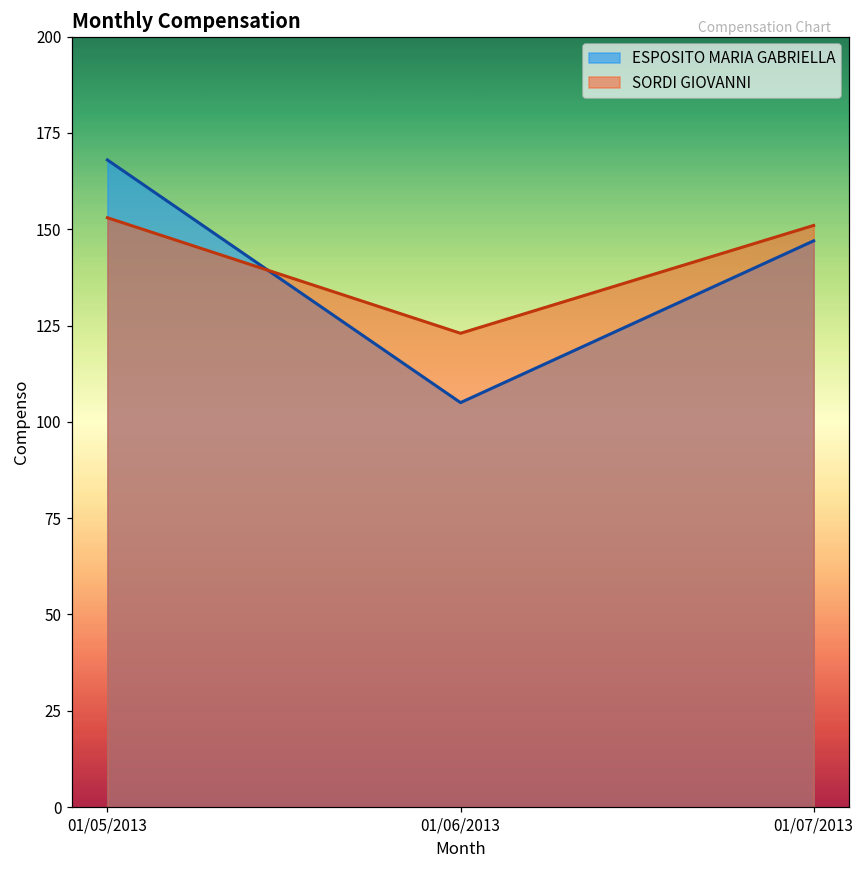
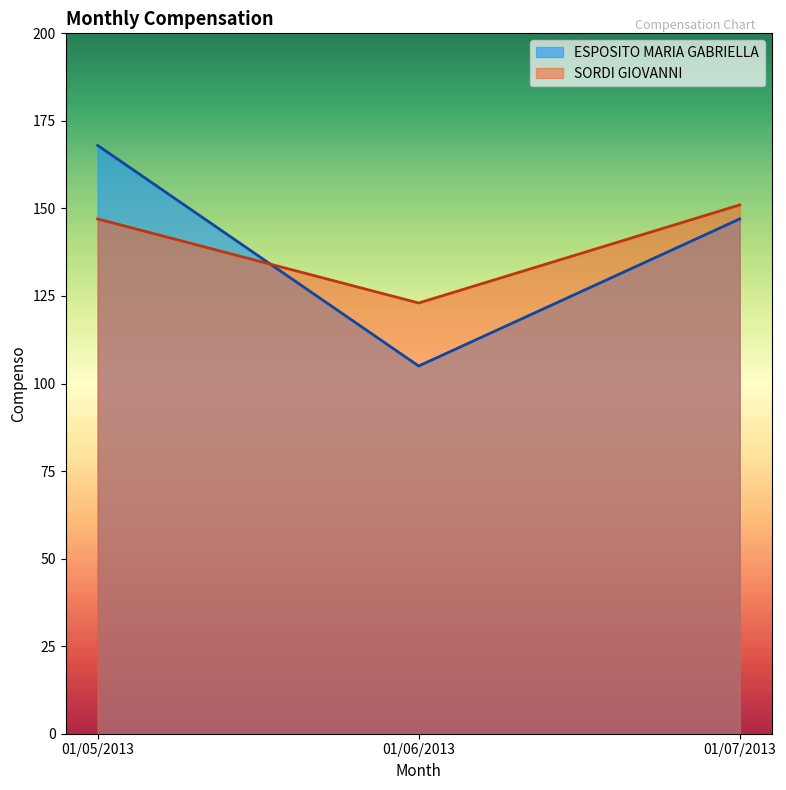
SORDI GIOVANNI, 01/05/2013: 153 -> 147
